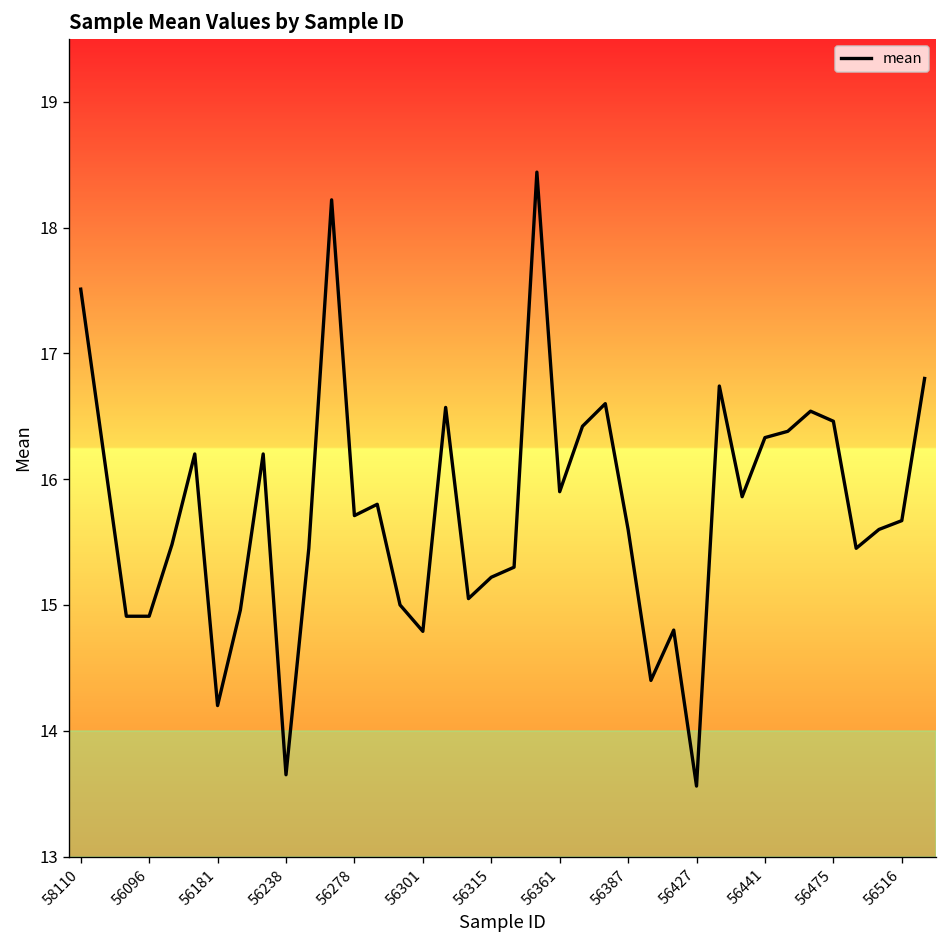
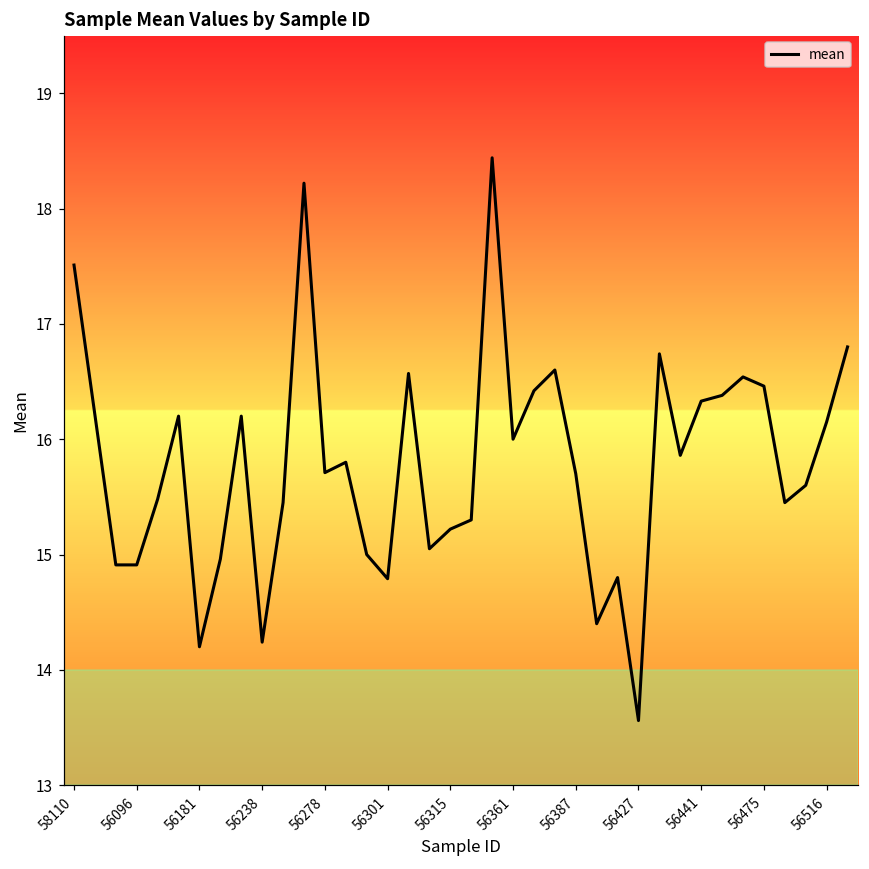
56238: 13.65 -> 14.24
56361: 15.9 -> 16.0
56387: 15.6 -> 15.7
56516: 15.67 -> 16.15
